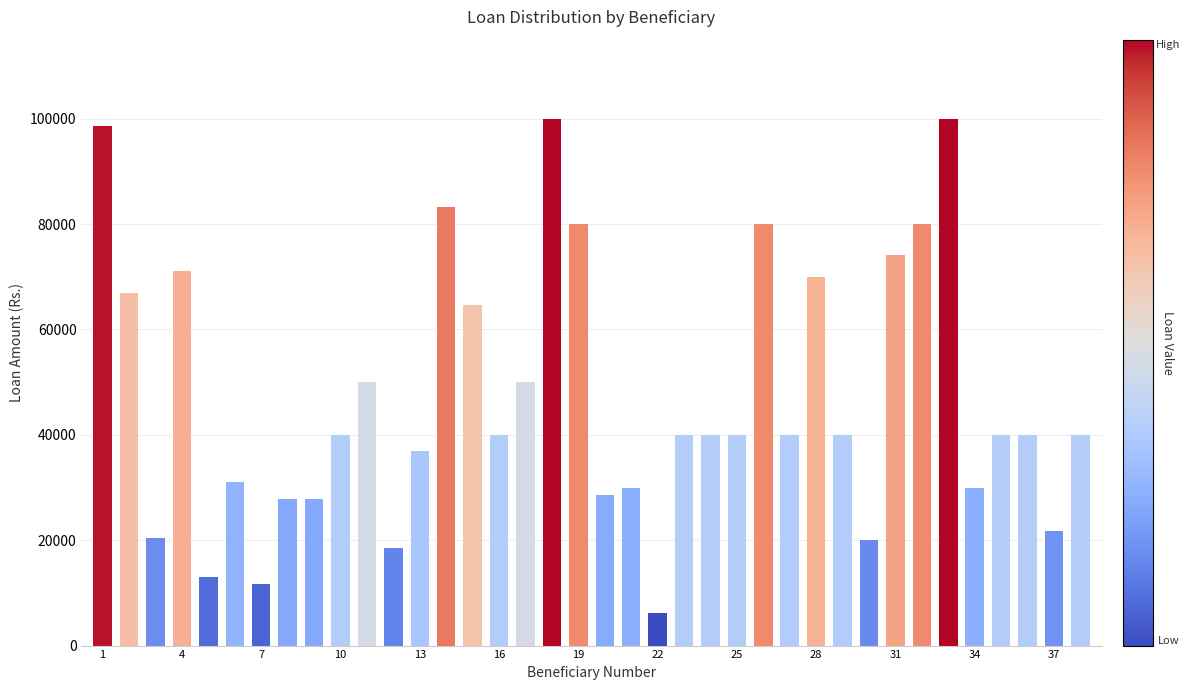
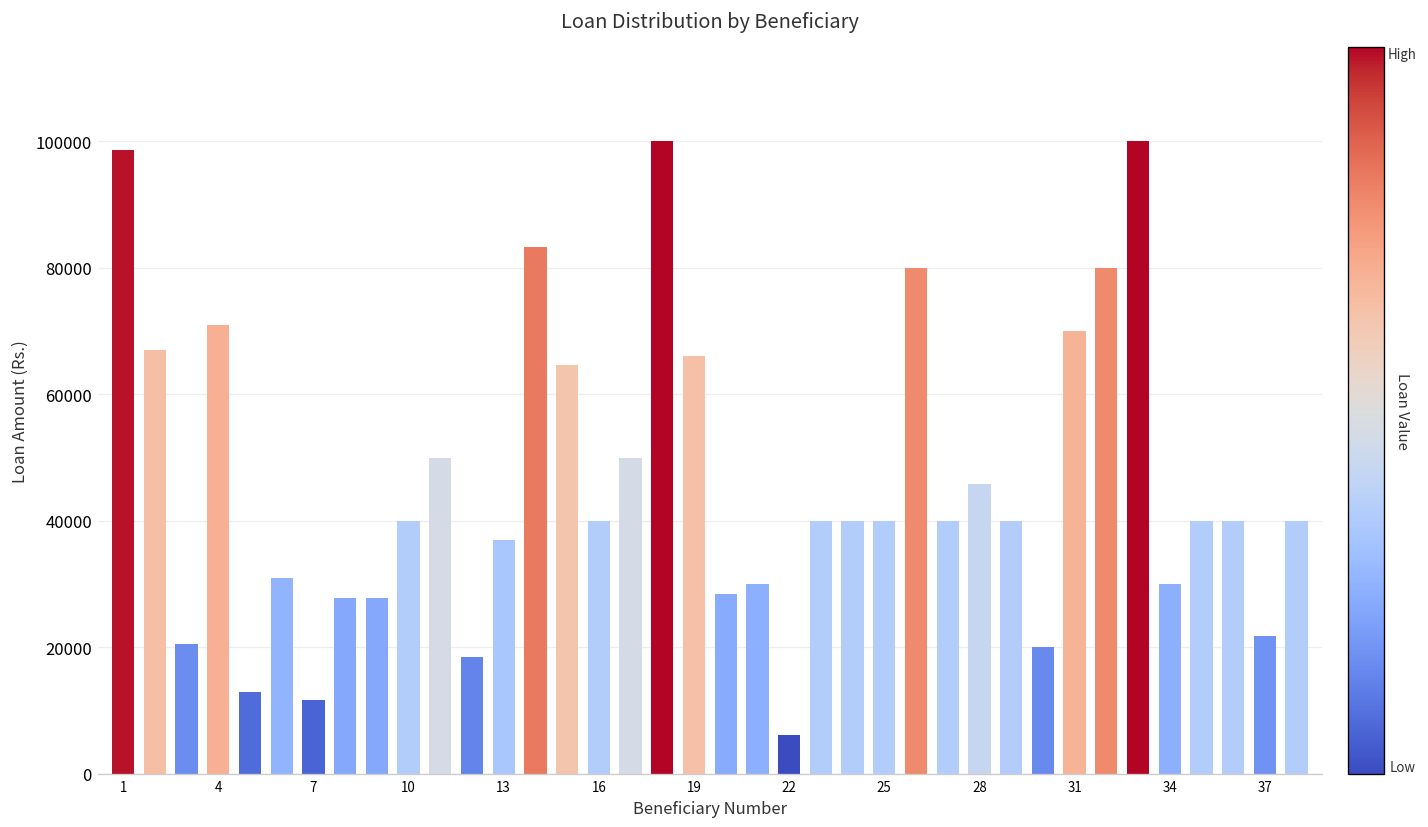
19: 80000 -> 66000
28: 70000 -> 46000
31: 74000 -> 70000
